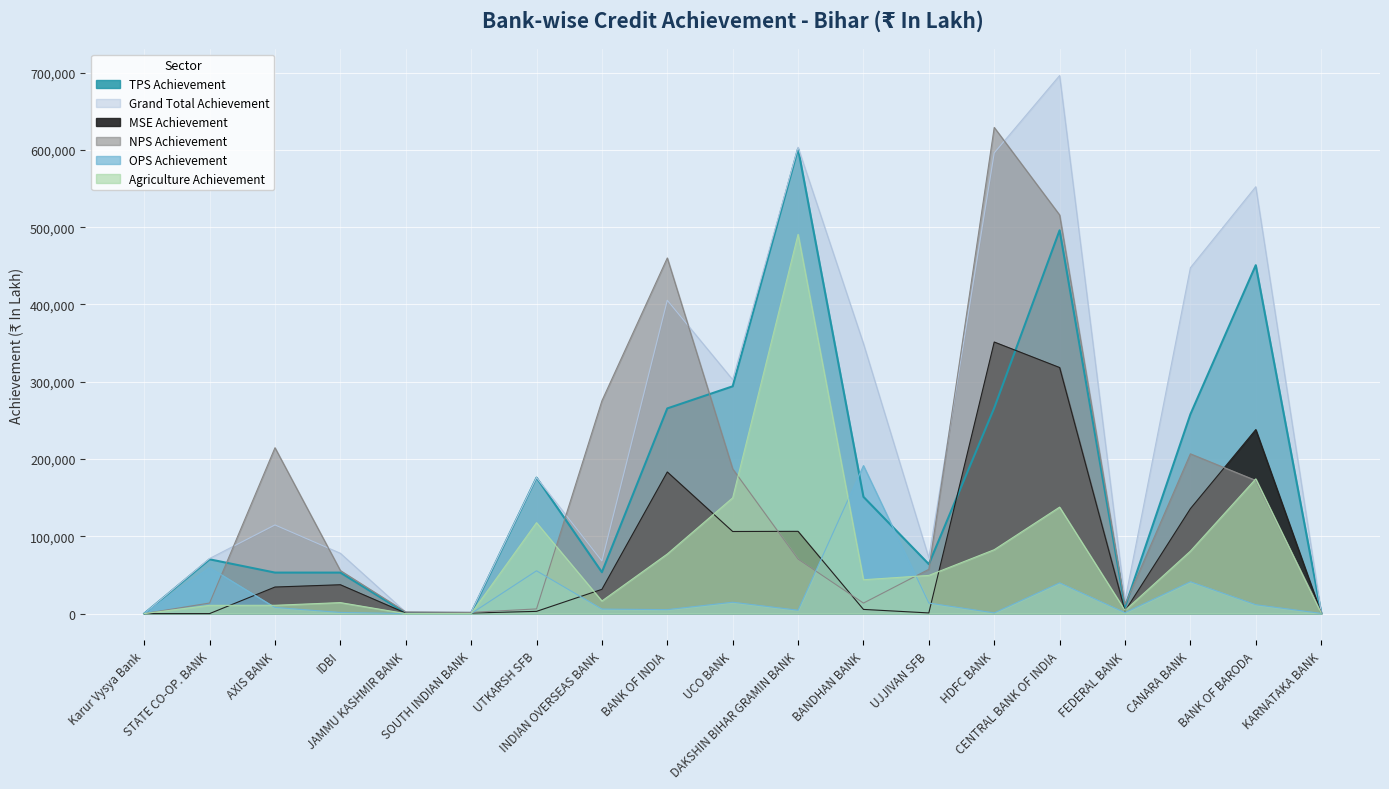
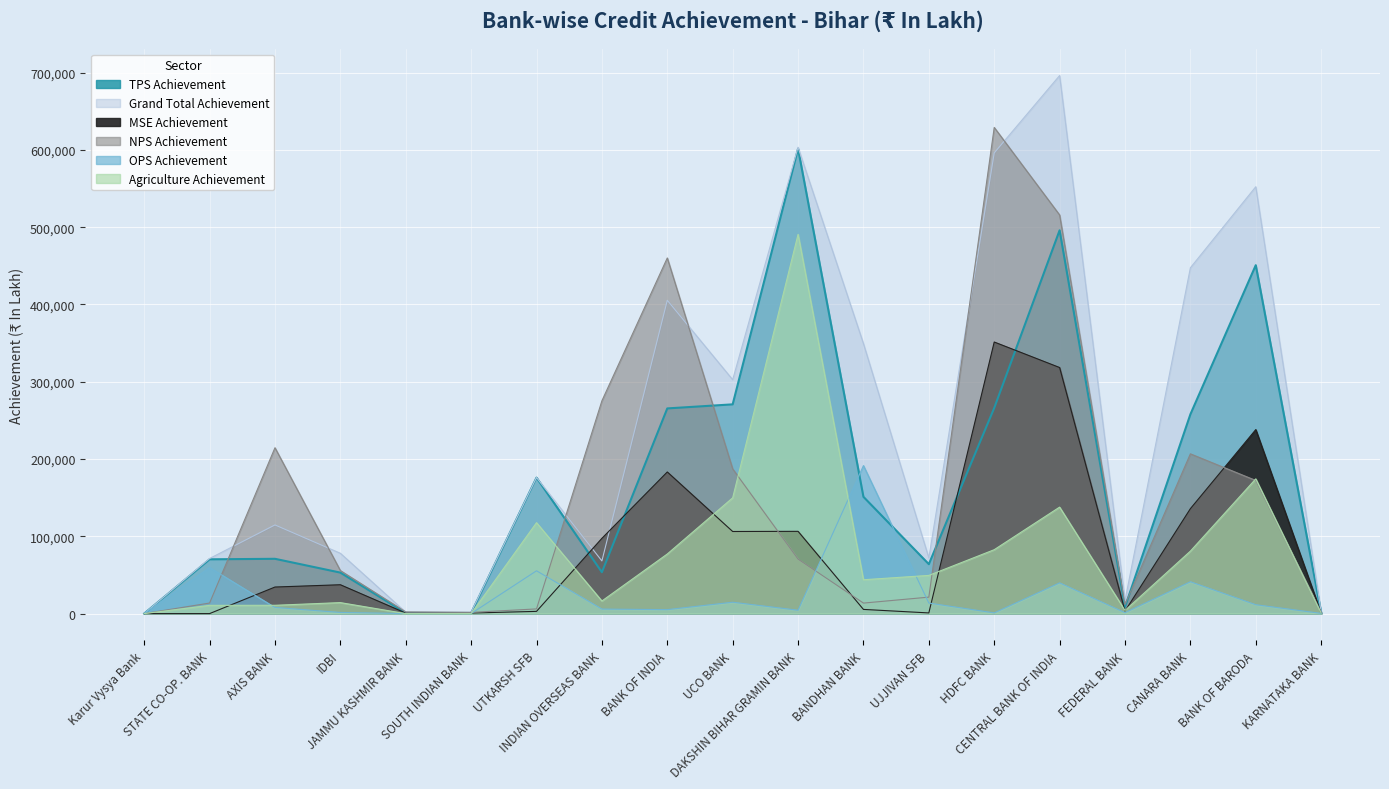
TPS Achievement, AXIS BANK: 50,000 -> 70,000
MSE Achievement, INDIAN OVERSEAS BANK: 30,000 -> 100,000
TPS Achievement, UCO BANK: 290,000 -> 270,000
NPS Achievement, UJJIVAN SFB: 60,000 -> 20,000
